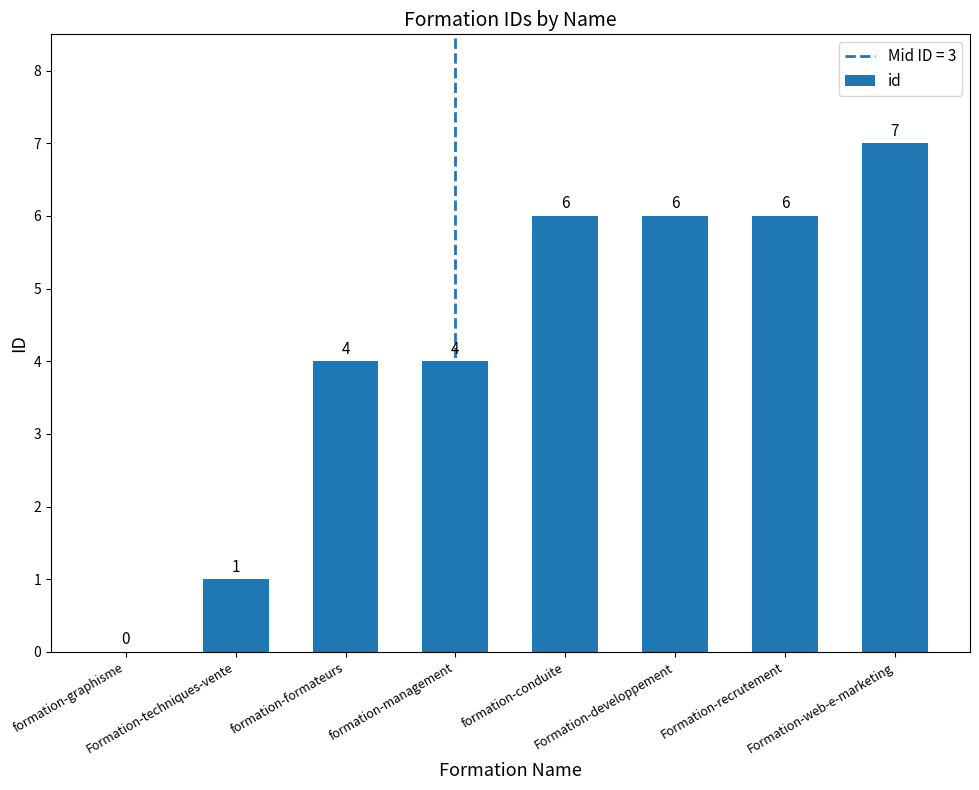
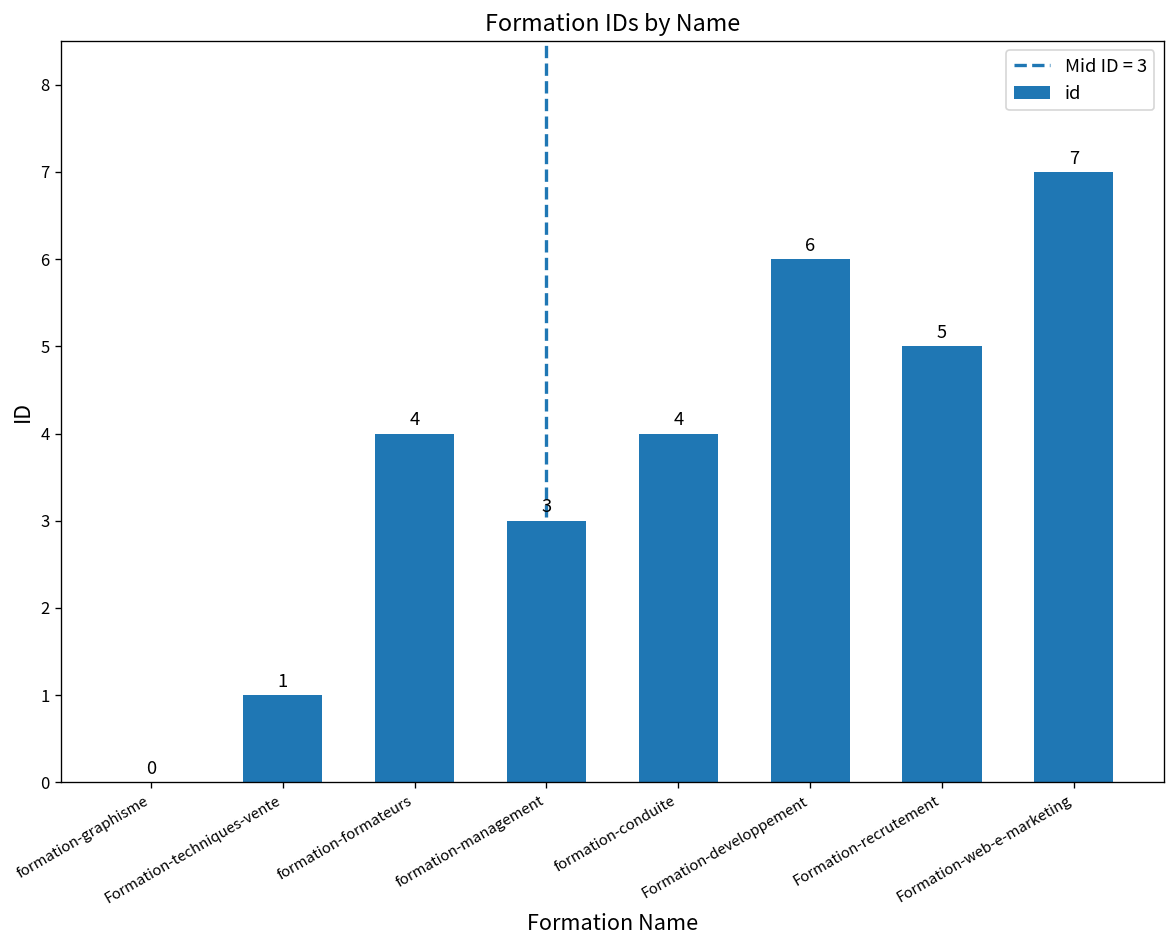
formation-management: 4 -> 3
formation-conduite: 6 -> 4
Formation-recrutement: 6 -> 5
